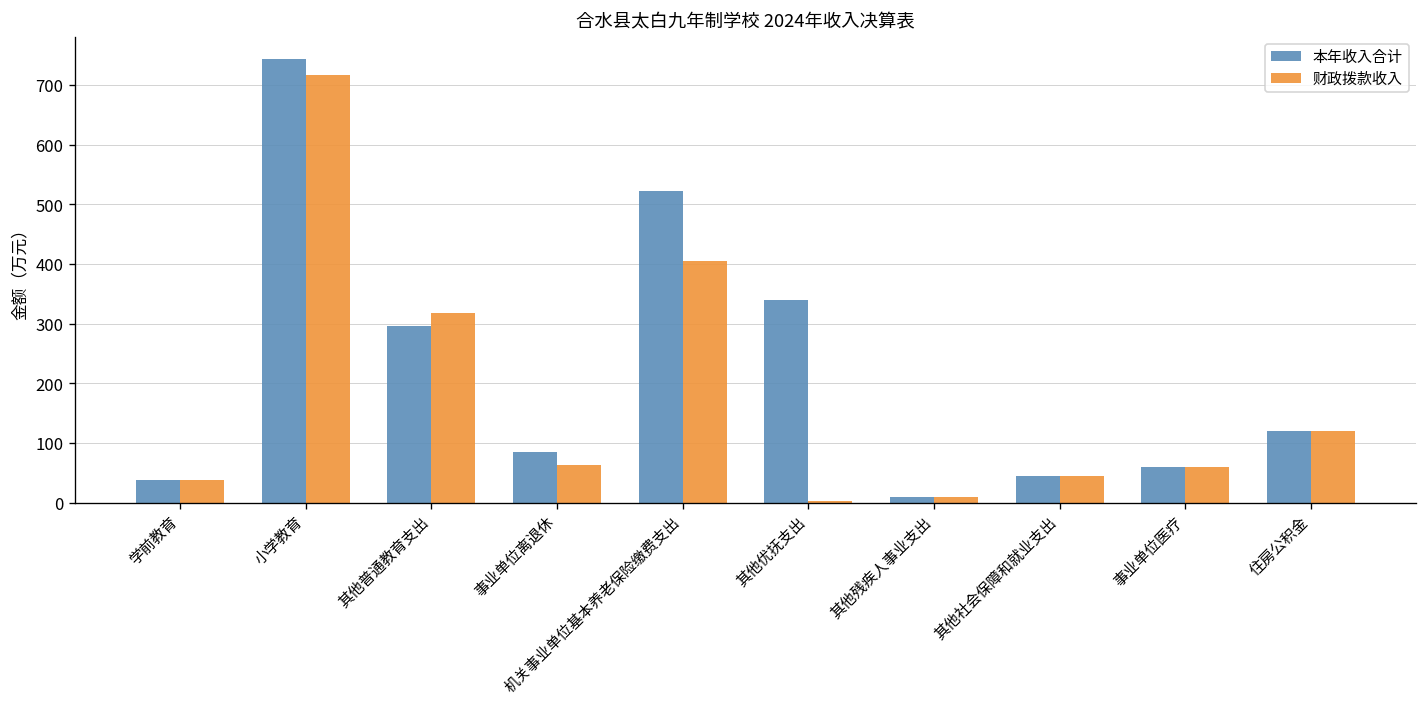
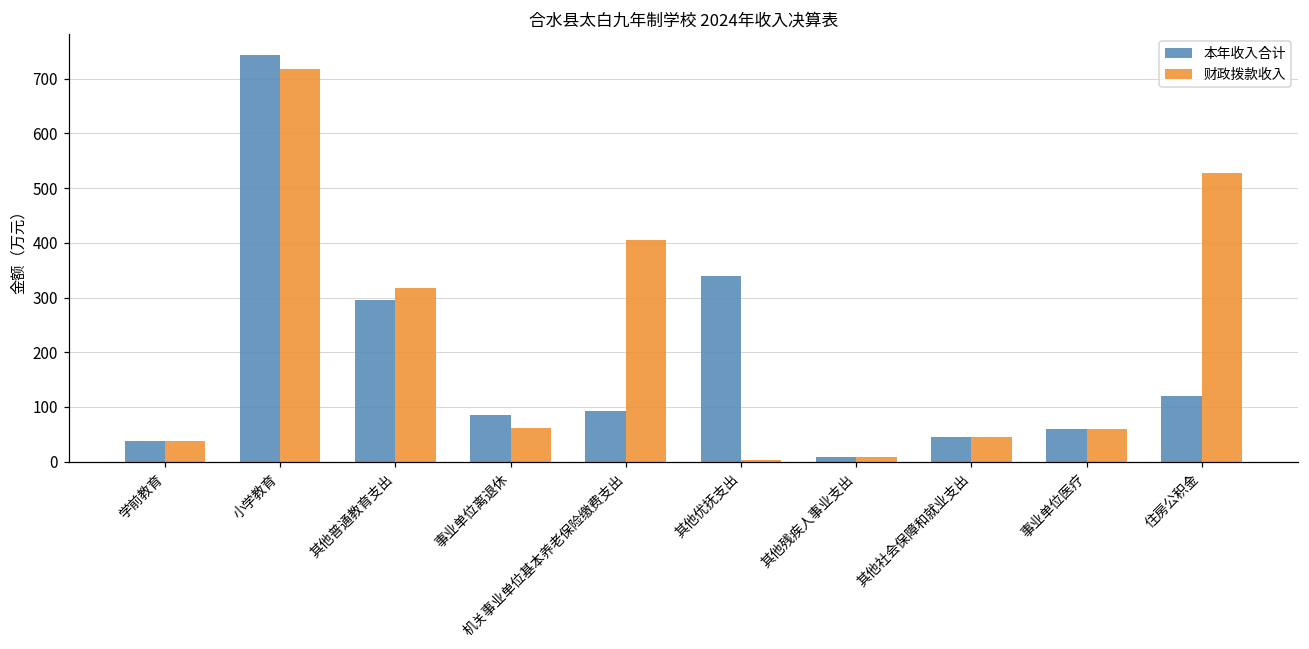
本年收入合计, 机关事业单位基本养老保险缴费支出: 520 -> 90
财政拨款收入, 住房公积金: 120 -> 530
